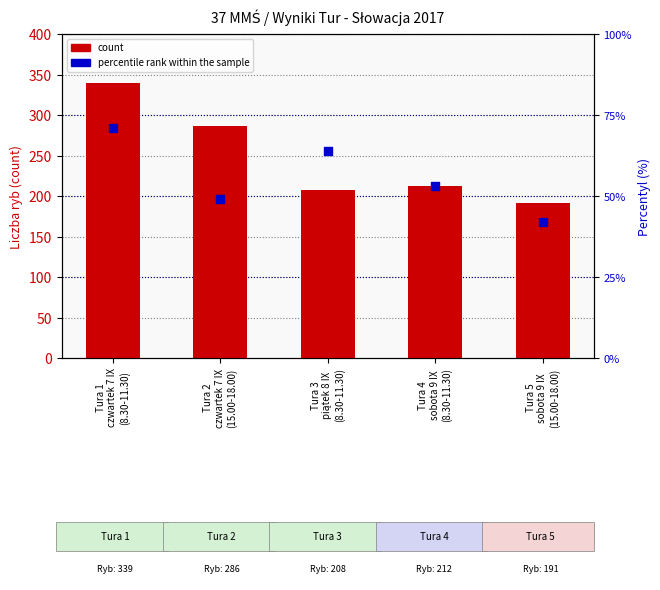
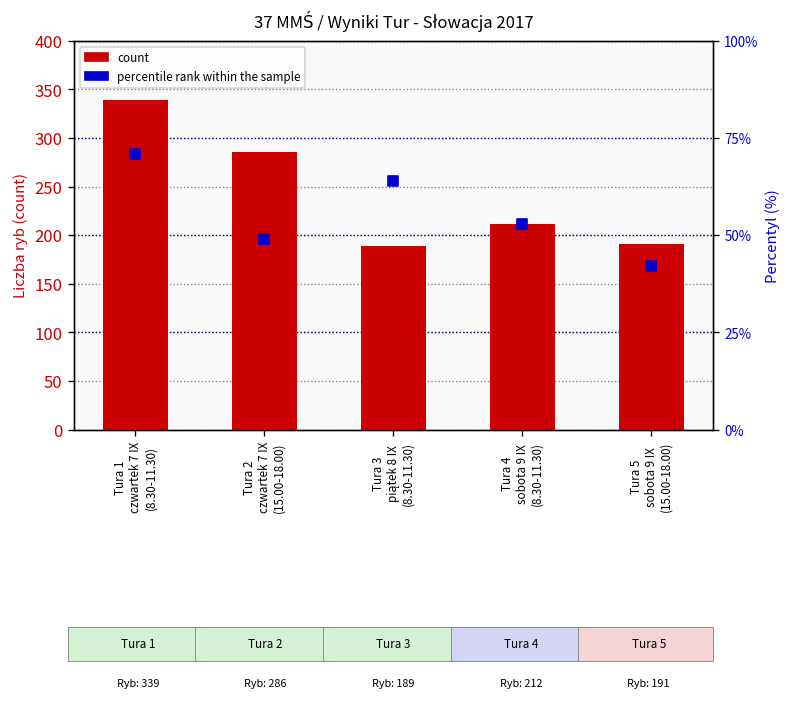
count, Tura 3 piątek 8 IX (8.30-11.30): 208 -> 189
